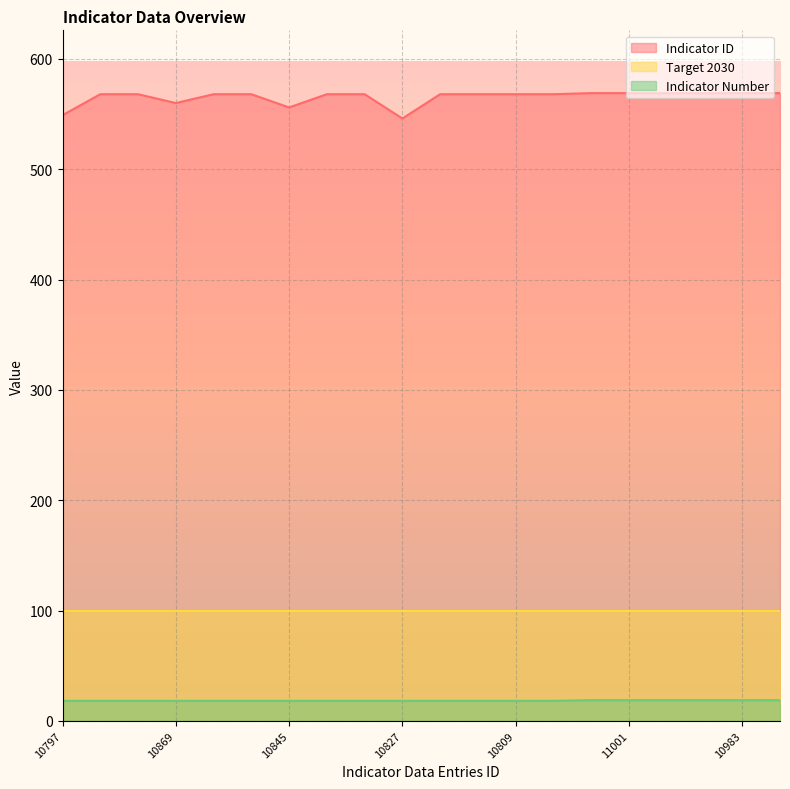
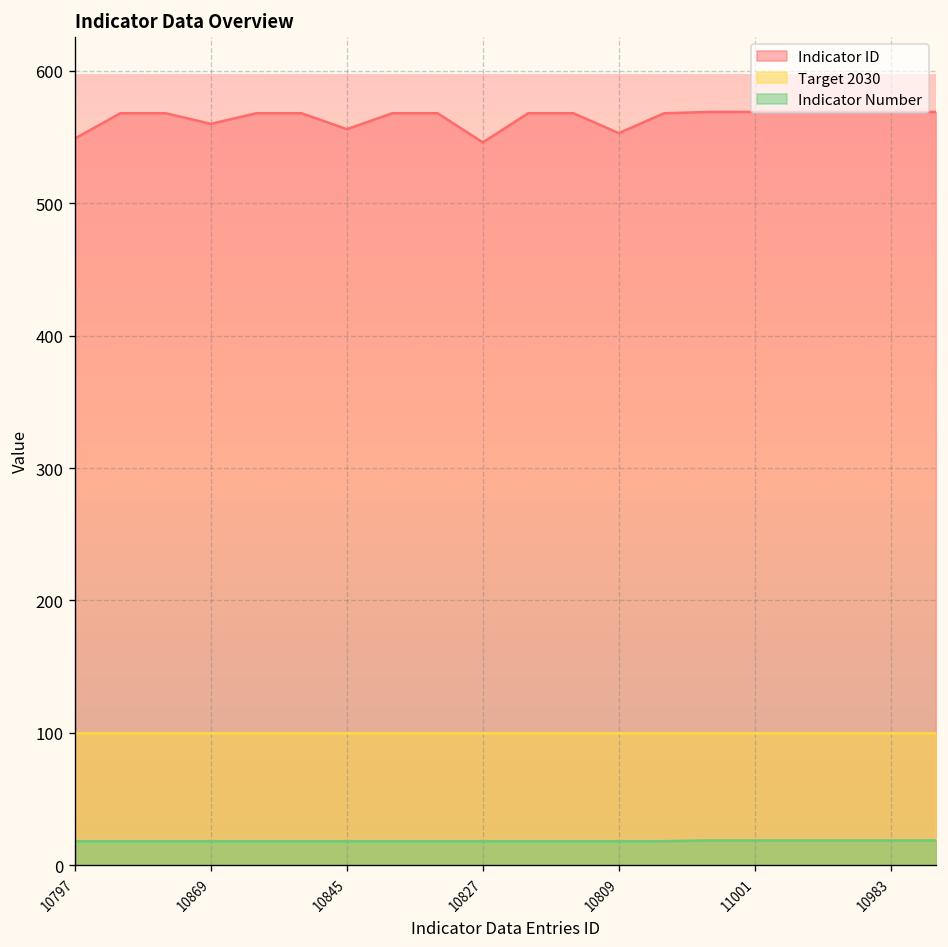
Indicator ID, 10809: 568 -> 553
